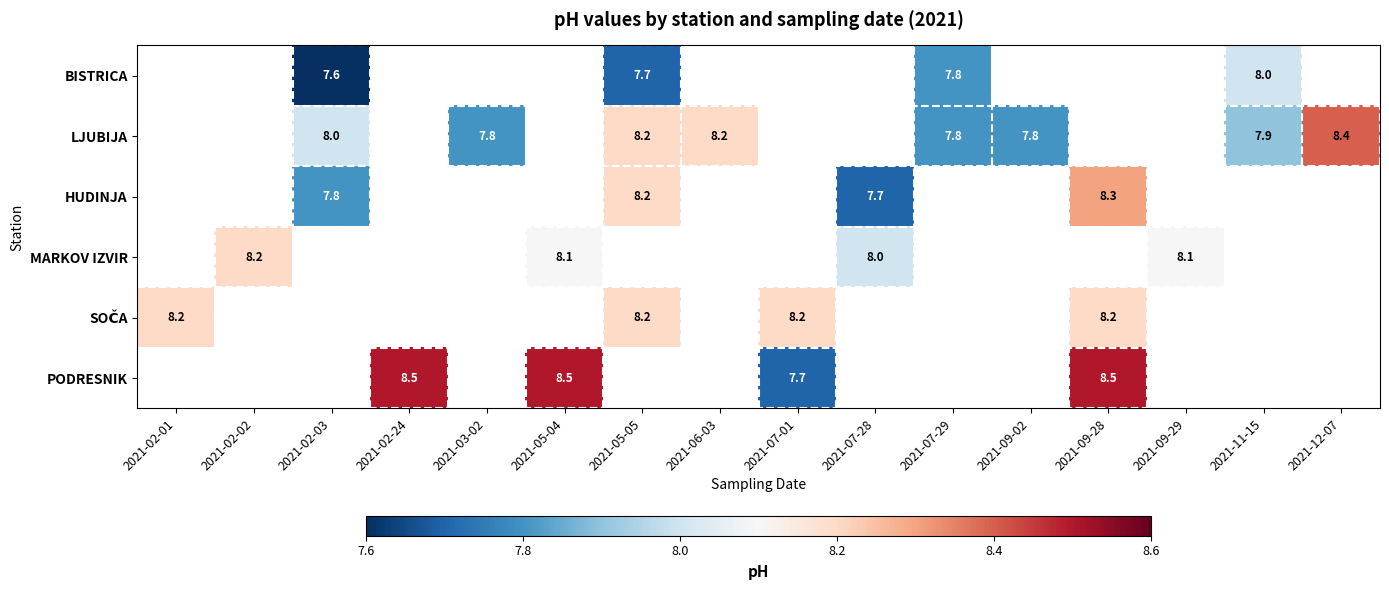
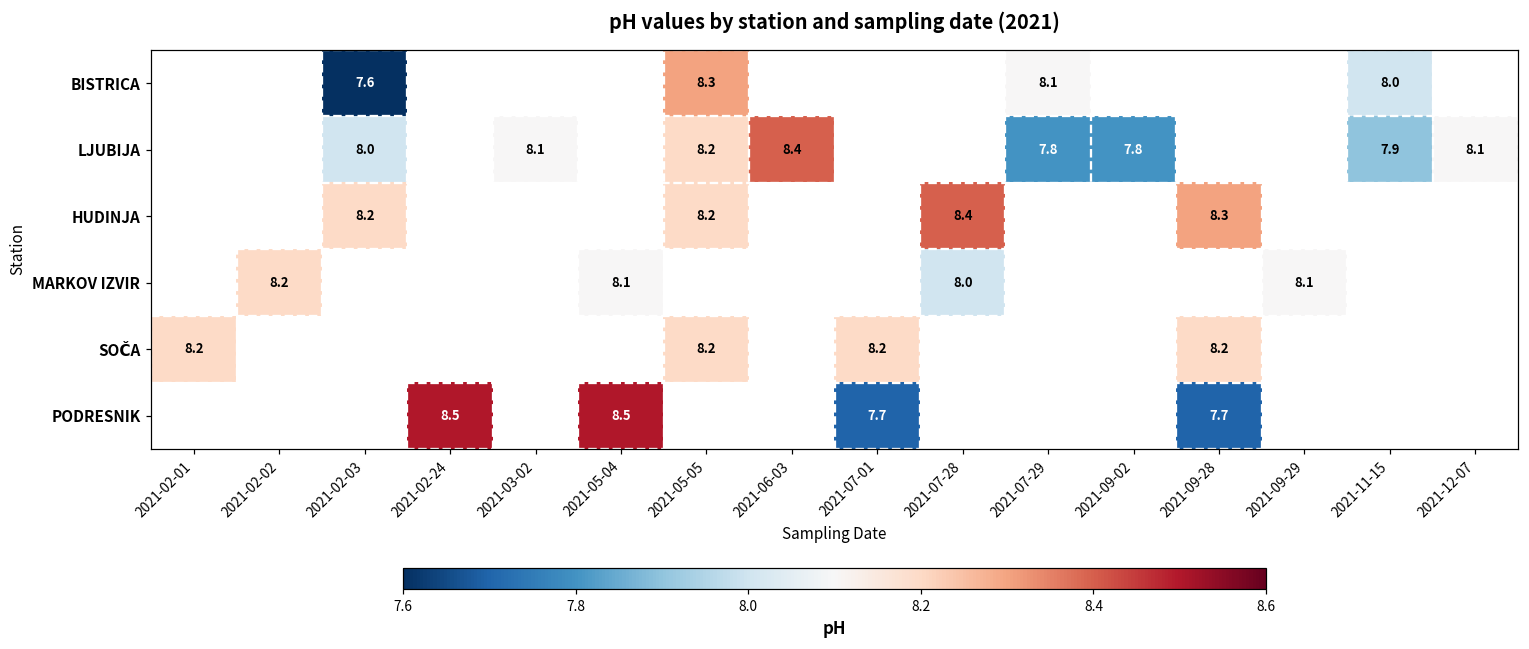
BISTRICA, 2021-05-05: 7.7 -> 8.3
BISTRICA, 2021-07-29: 7.8 -> 8.1
LJUBIJA, 2021-03-02: 7.8 -> 8.1
LJUBIJA, 2021-06-03: 8.2 -> 8.4
LJUBIJA, 2021-12-07: 8.4 -> 8.1
HUDINJA, 2021-02-03: 7.8 -> 8.2
HUDINJA, 2021-07-28: 7.7 -> 8.4
PODRESNIK, 2021-09-28: 8.5 -> 7.7
